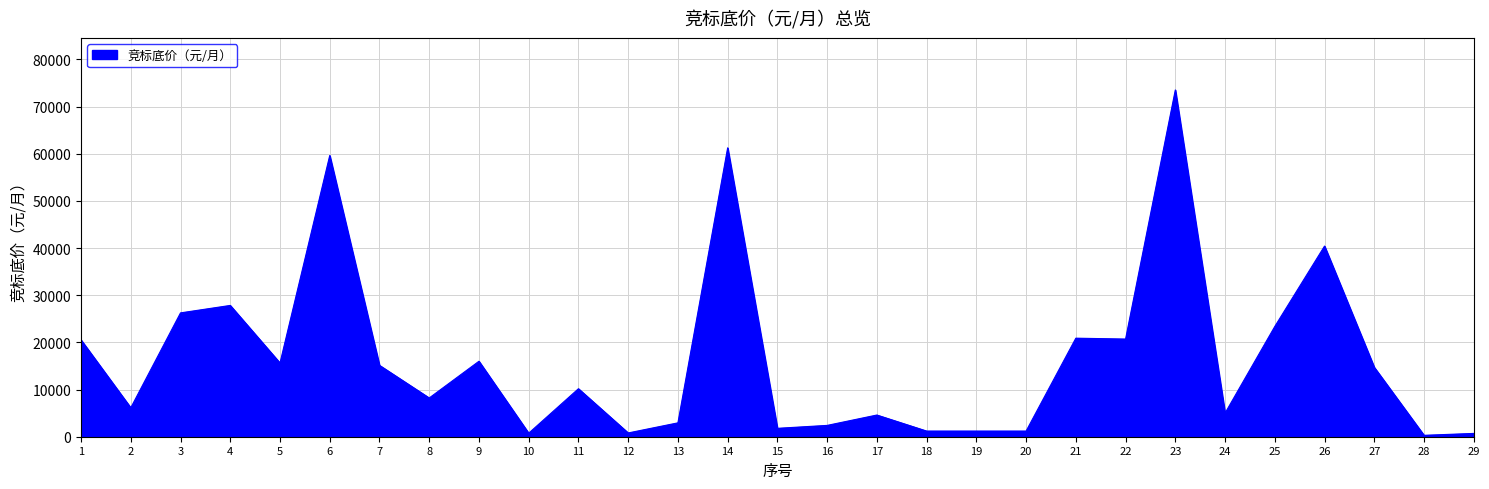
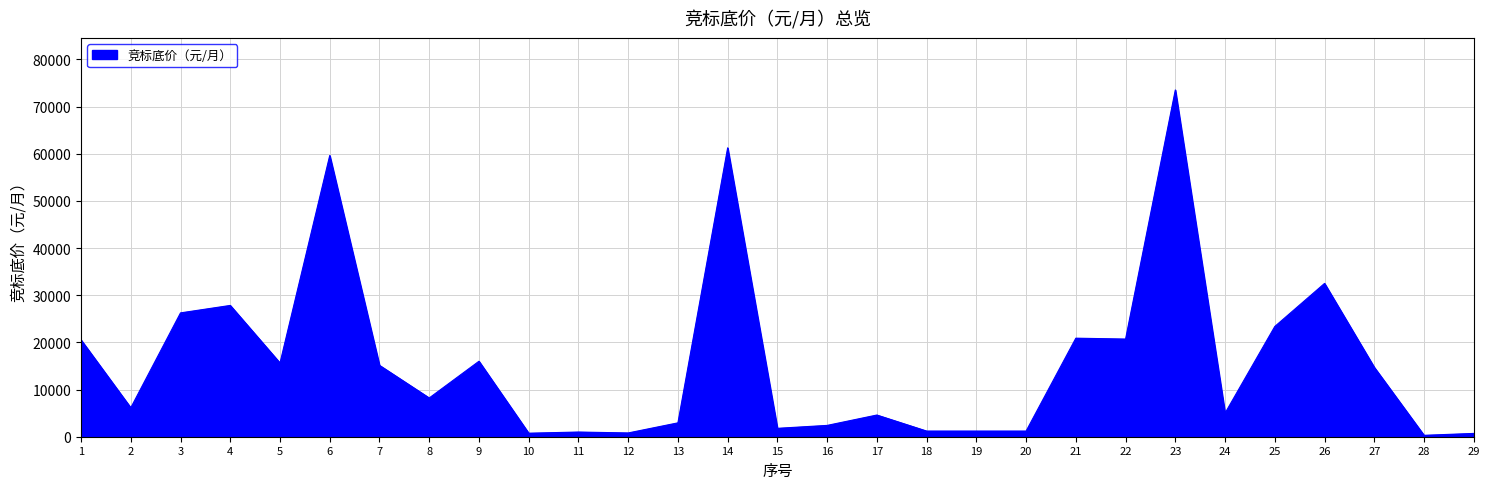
11: 10000 -> 1000
26: 40000 -> 33000
